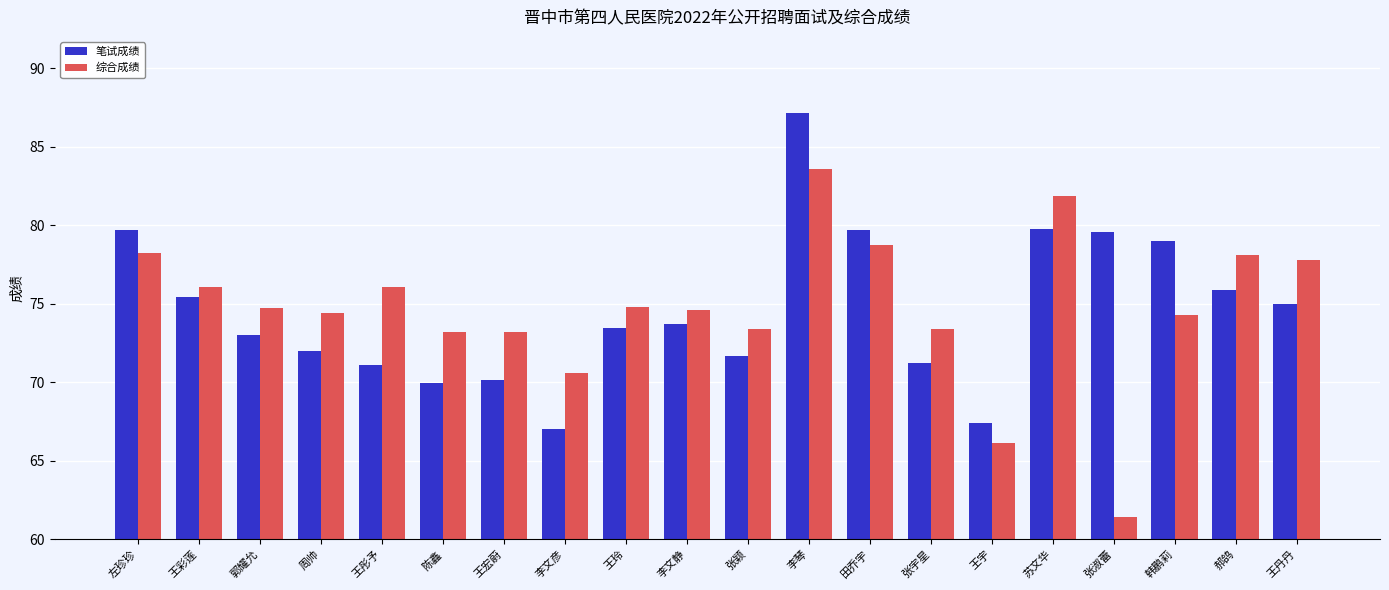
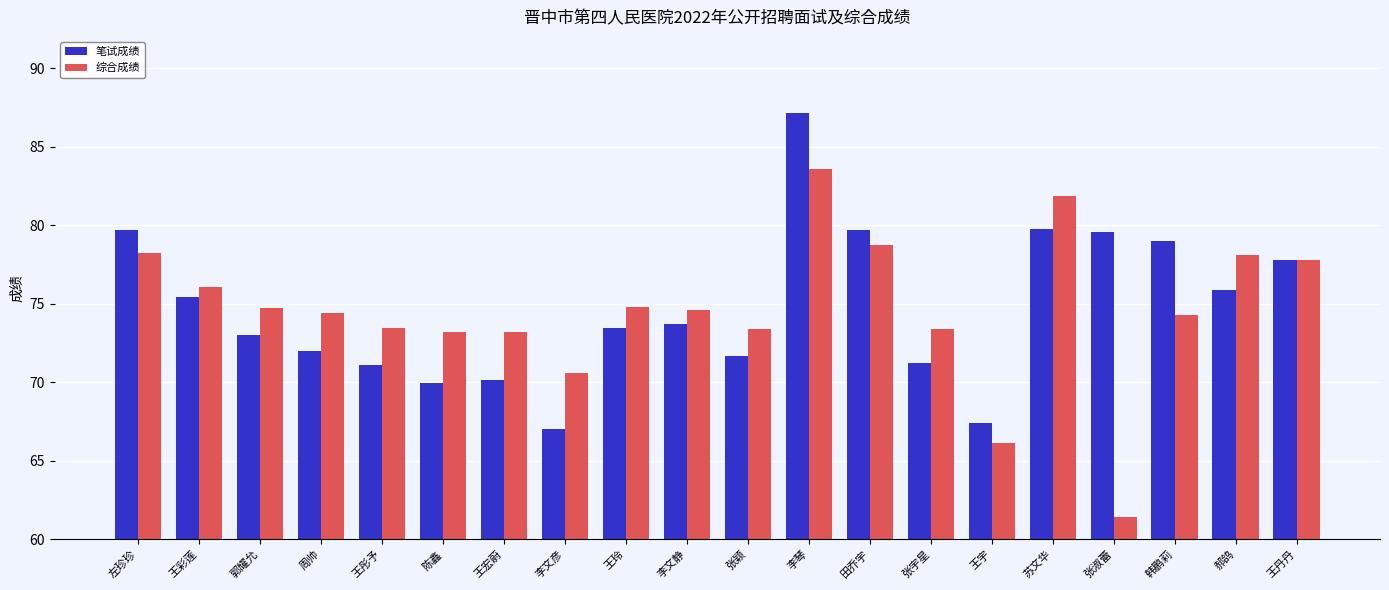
综合成绩, 王彤予: 76.0 -> 73.5
笔试成绩, 王丹丹: 75.0 -> 77.8
